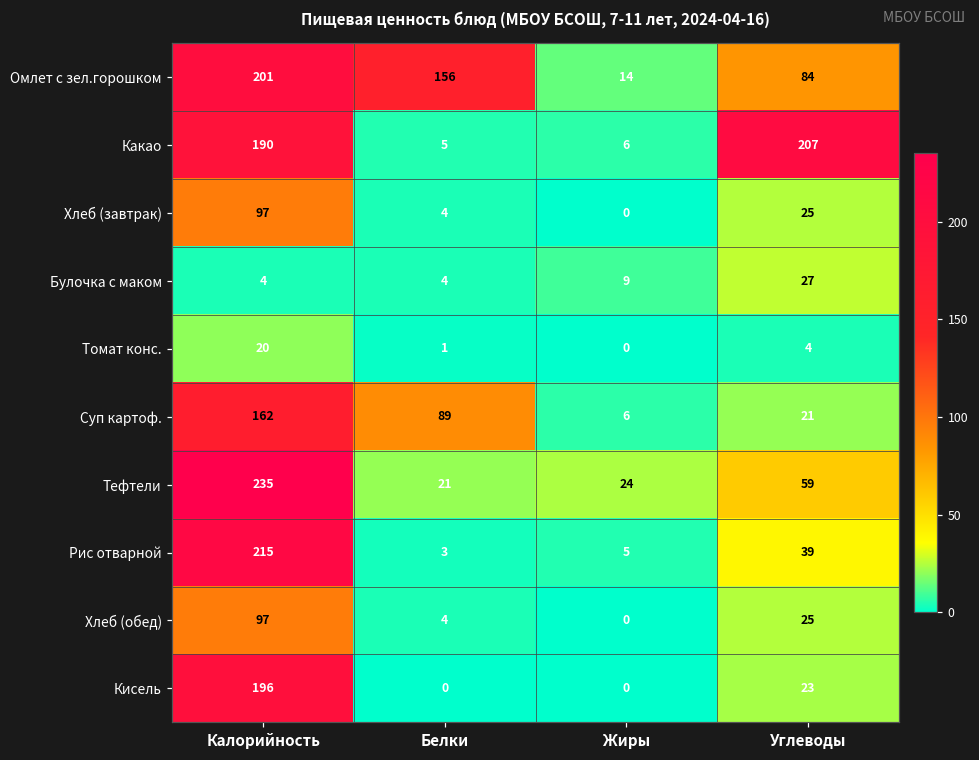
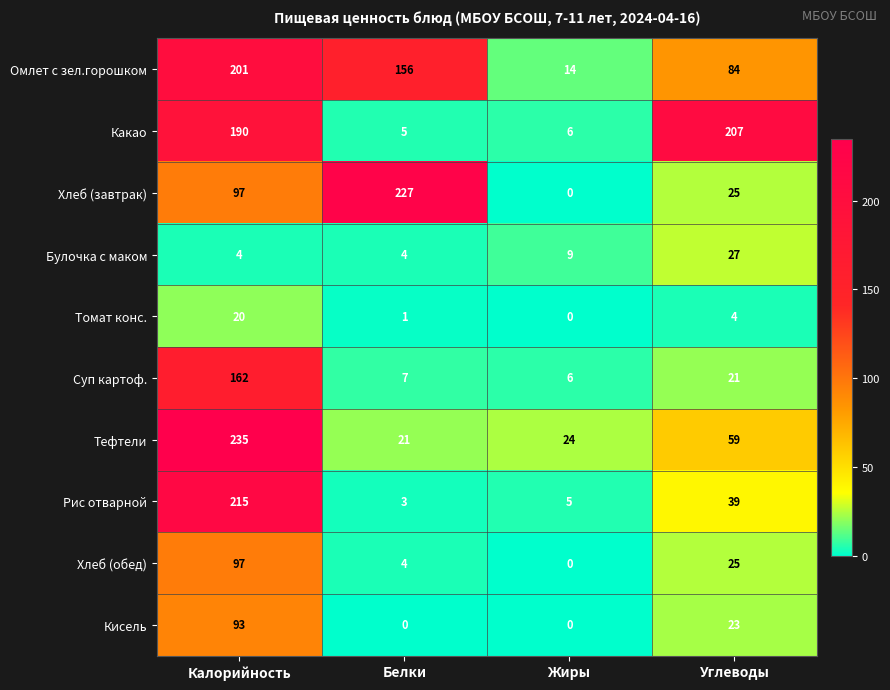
Хлеб (завтрак), Белки: 4 -> 227
Суп картоф., Белки: 89 -> 7
Кисель, Калорийность: 196 -> 93
